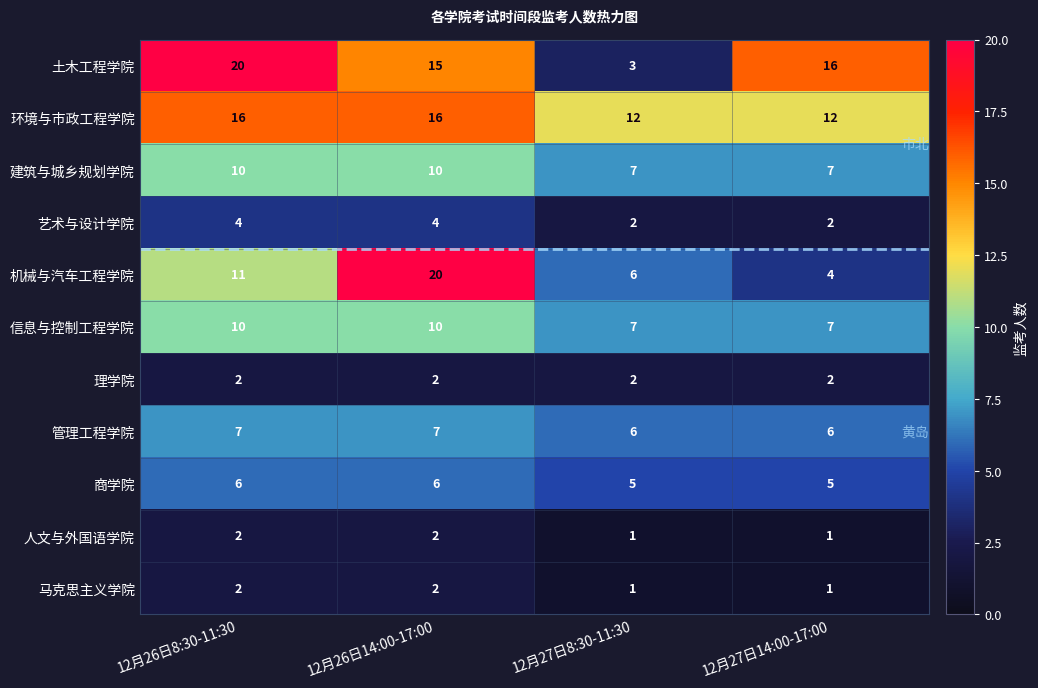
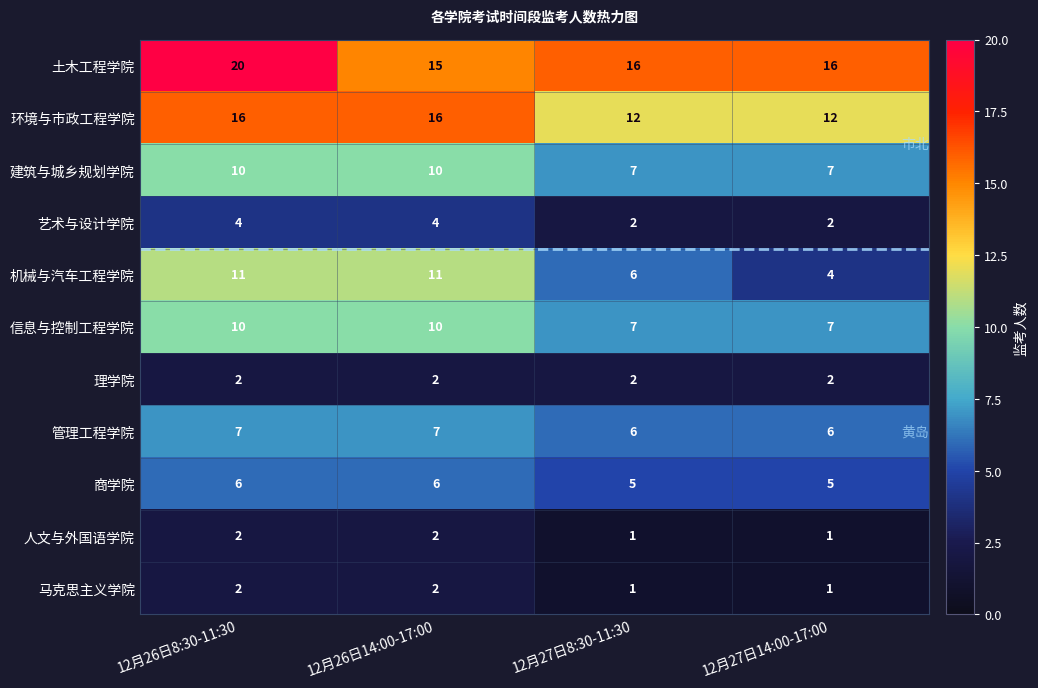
土木工程学院, 12月27日8:30-11:30: 3 -> 16
机械与汽车工程学院, 12月26日14:00-17:00: 20 -> 11
